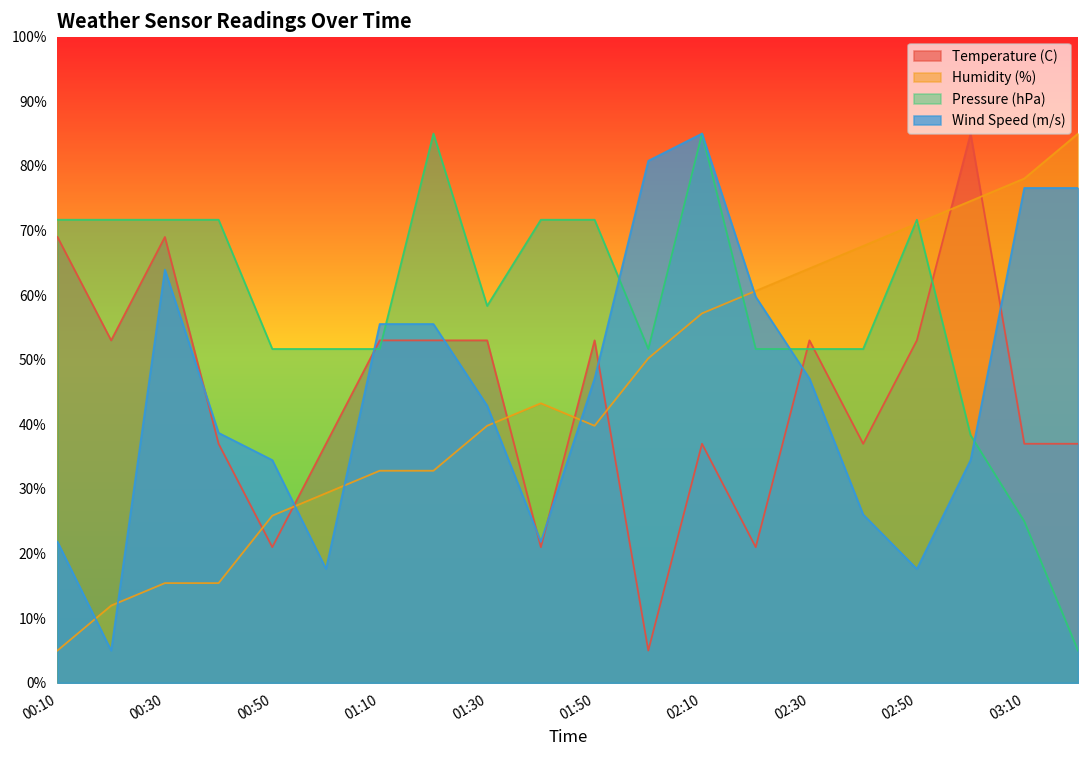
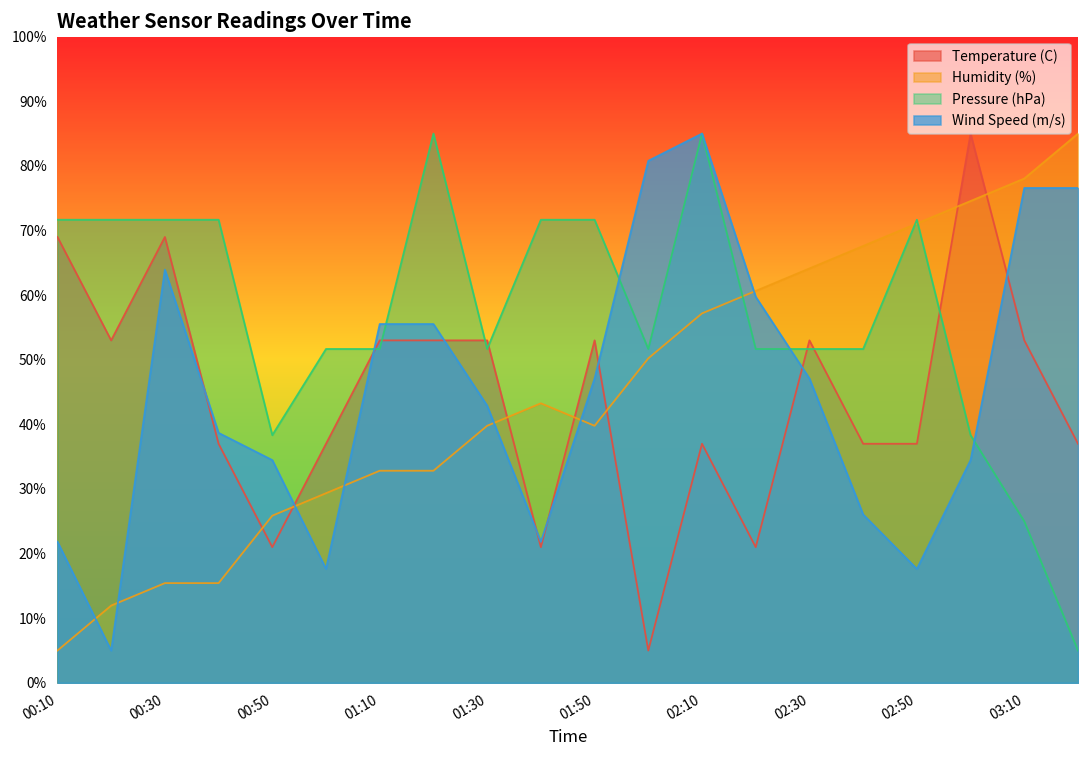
Pressure (hPa), 00:50: 52% -> 38%
Pressure (hPa), 01:30: 58% -> 52%
Temperature (C), 02:50: 53% -> 37%
Temperature (C), 03:10: 37% -> 53%
